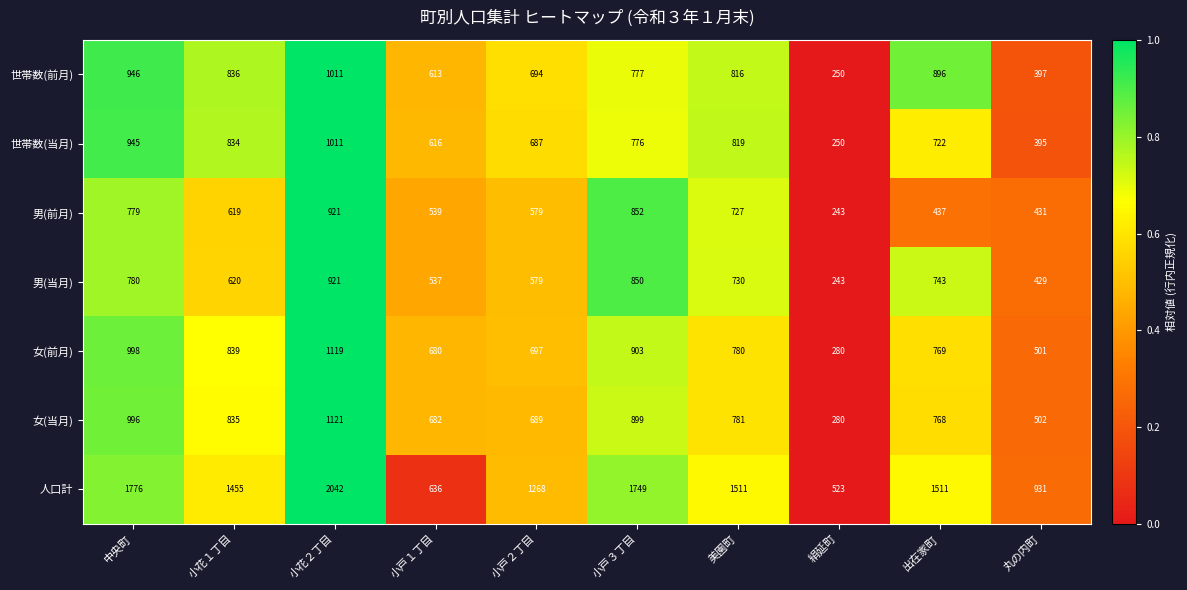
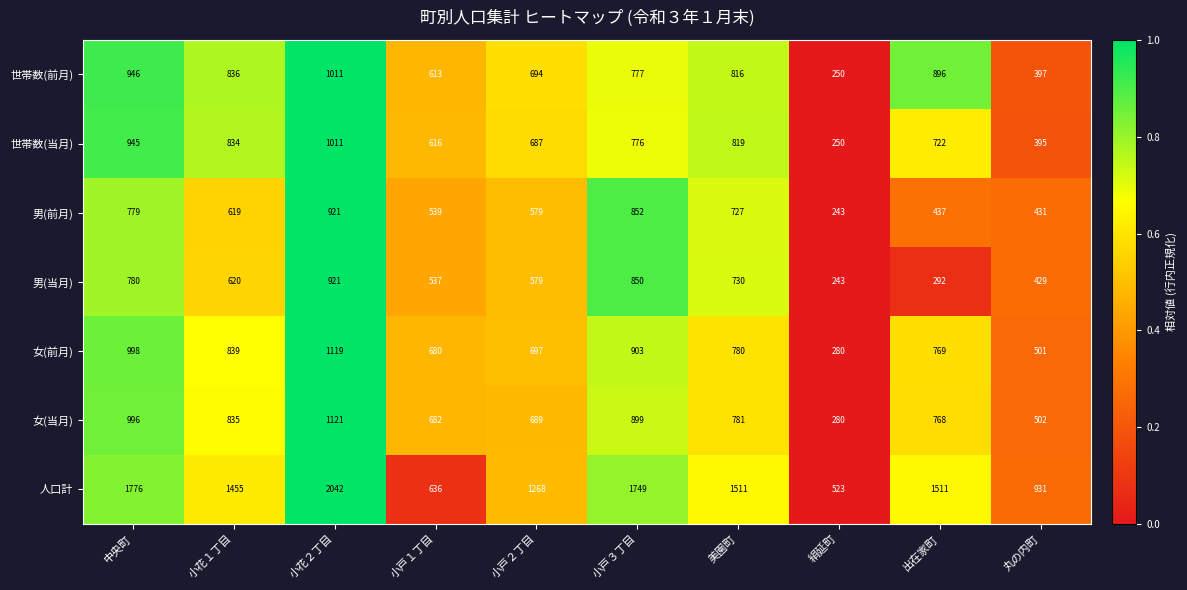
男(当月), 出在家町: 743 -> 292
